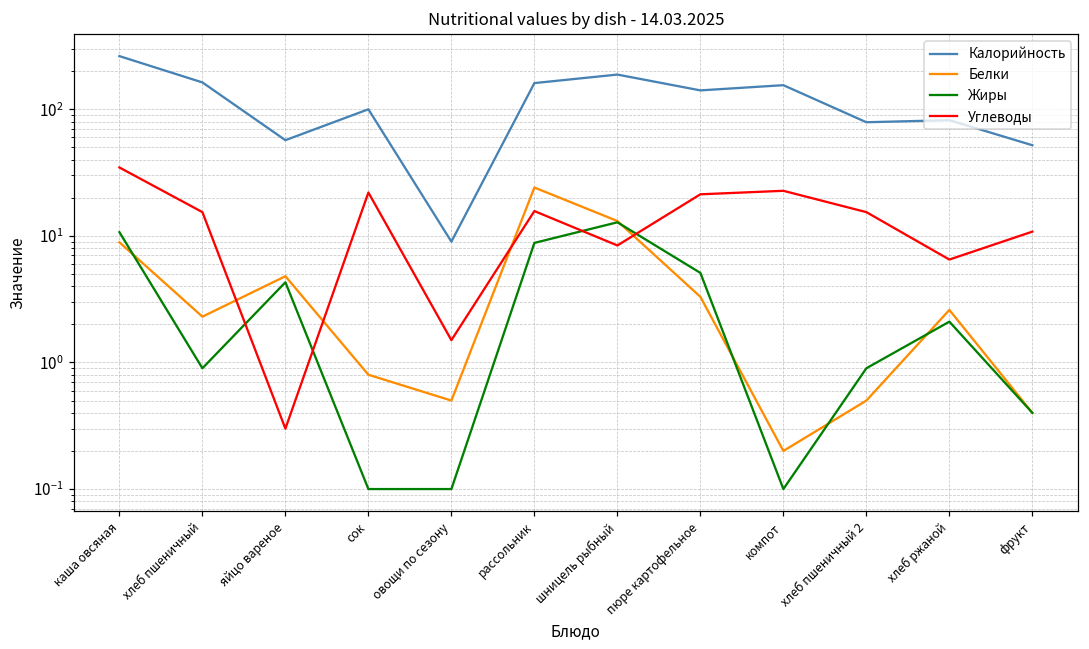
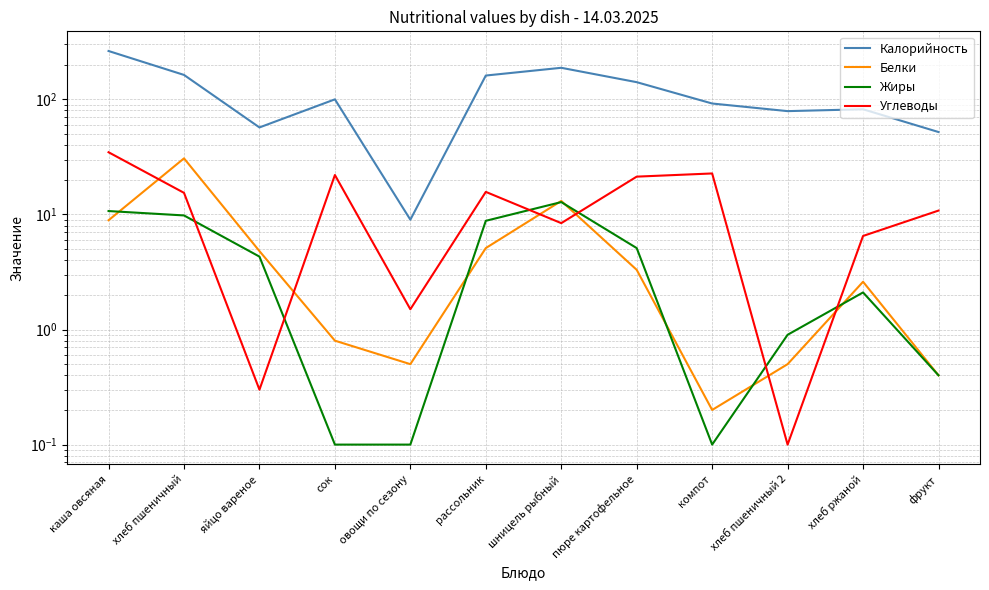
Белки, хлеб пшеничный: 2.3 -> 31
Жиры, хлеб пшеничный: 0.9 -> 10
Белки, рассольник: 24 -> 5
Калорийность, компот: 160 -> 90
Углеводы, хлеб пшеничный 2: 15 -> 0.1
